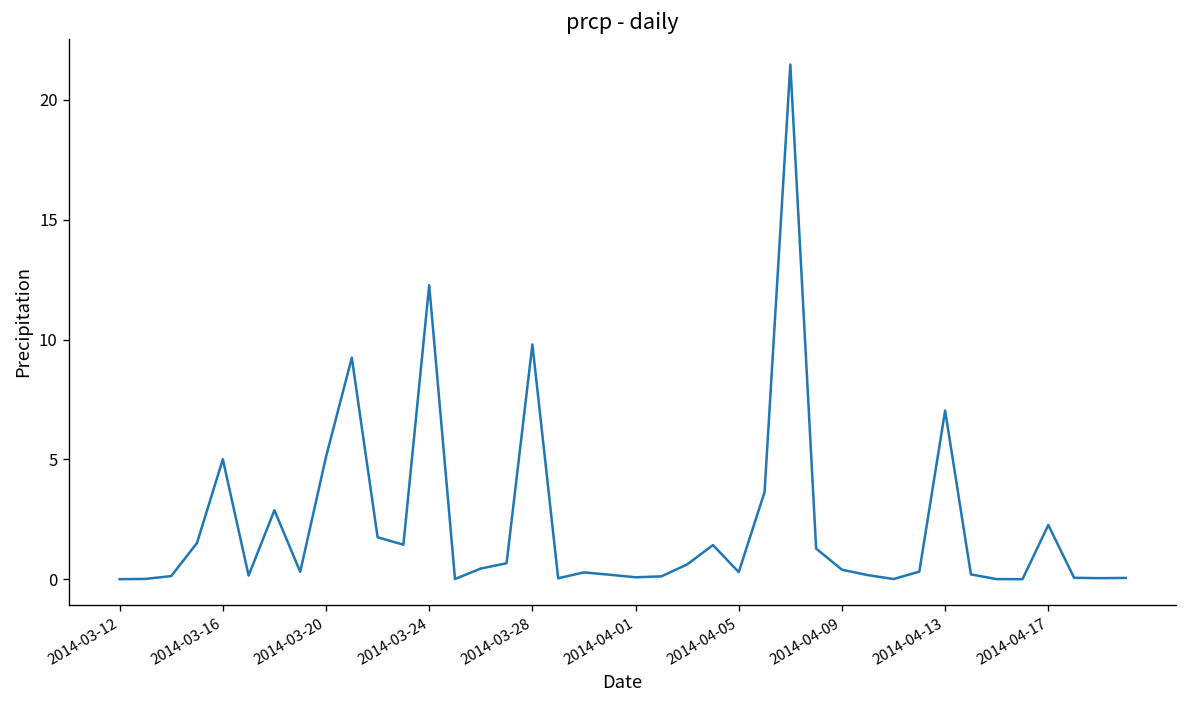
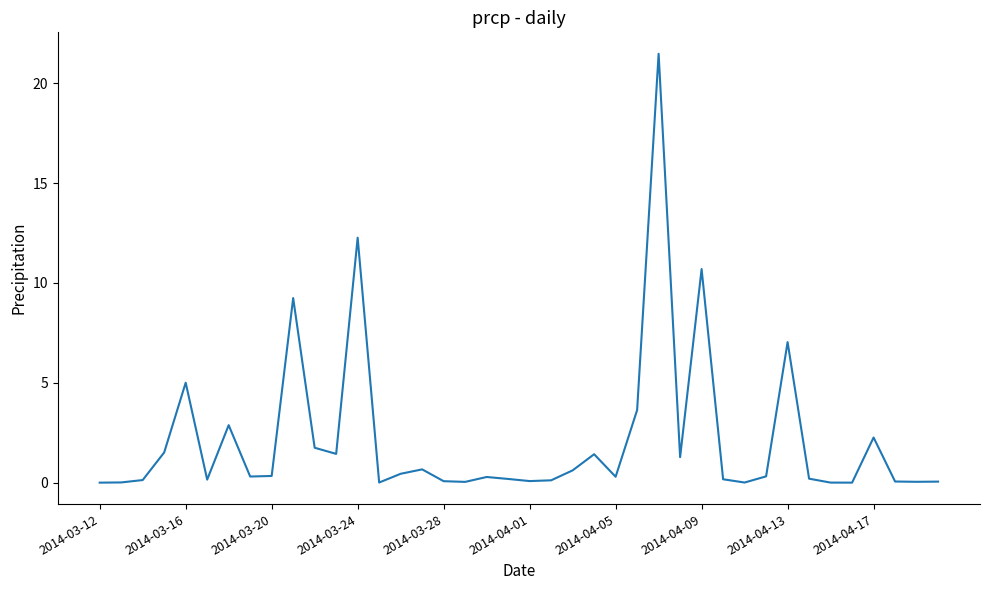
2014-03-20: 5.1 -> 0.3
2014-03-28: 9.8 -> 0.1
2014-04-09: 0.4 -> 10.7
